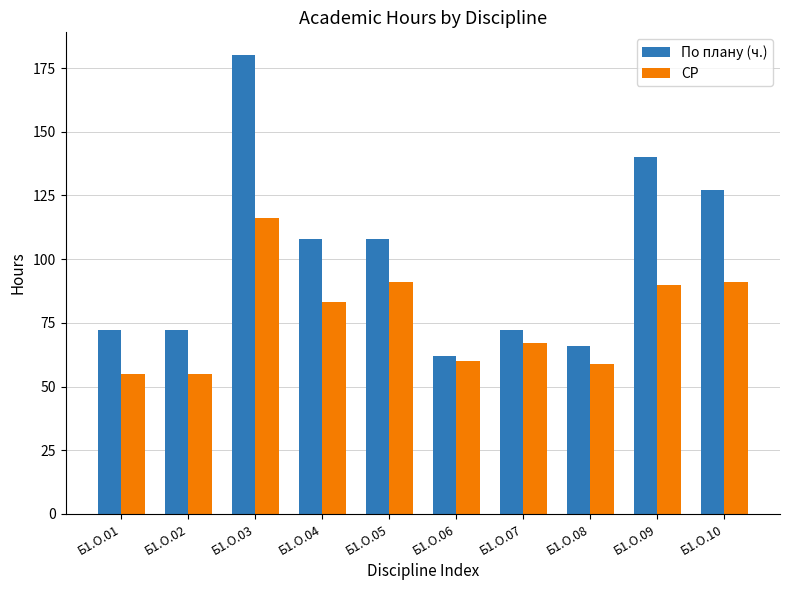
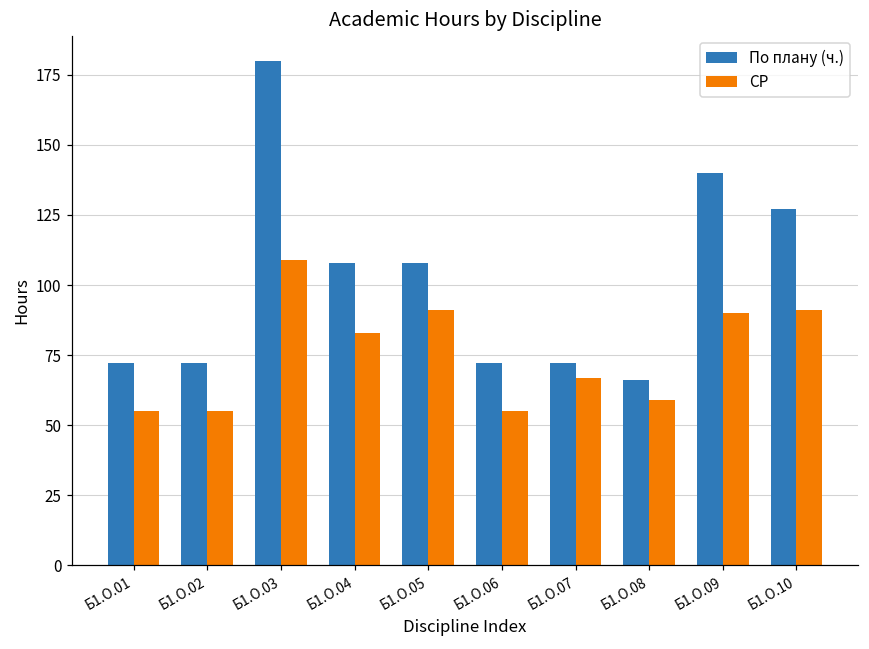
СР, Б1.О.03: 116 -> 109
По плану (ч.), Б1.О.06: 62 -> 72
СР, Б1.О.06: 60 -> 55
